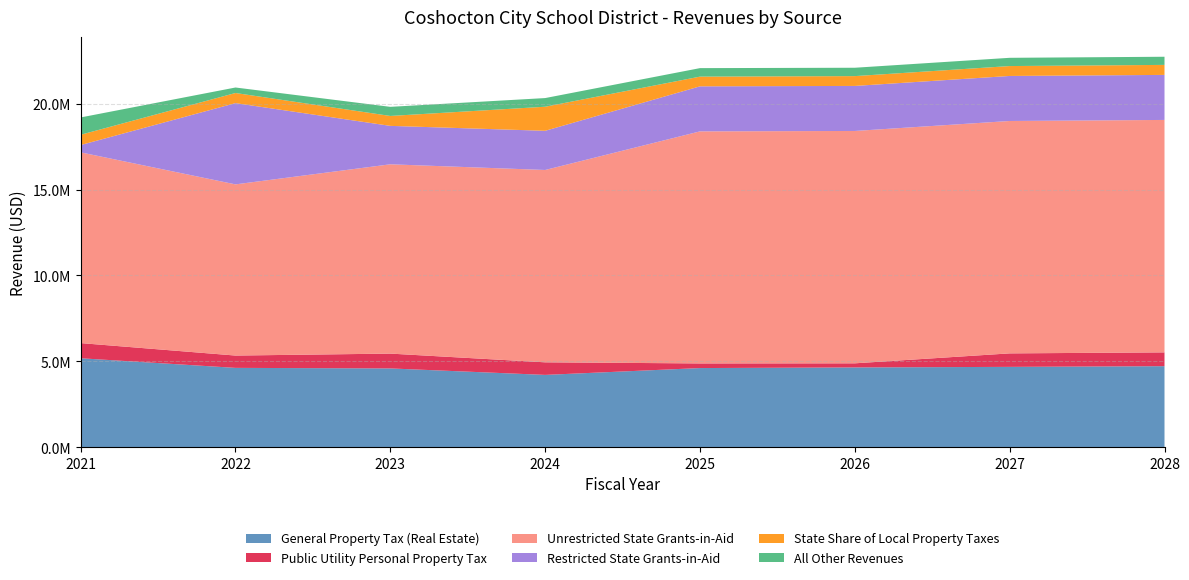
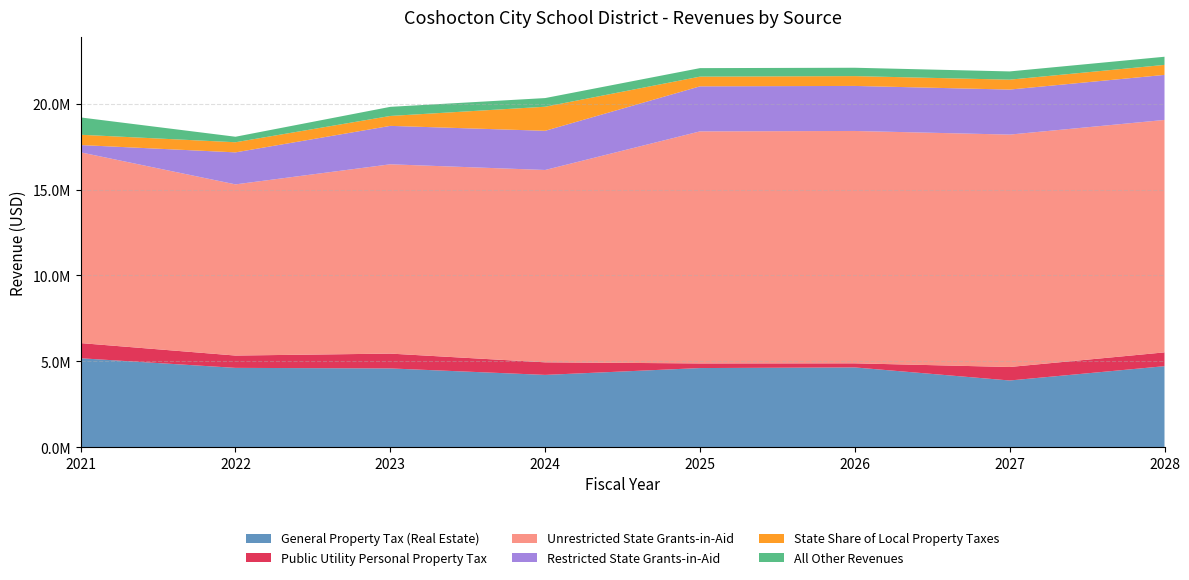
Restricted State Grants-in-Aid, 2022: 4700000 -> 1900000
General Property Tax (Real Estate), 2027: 4700000 -> 3900000
